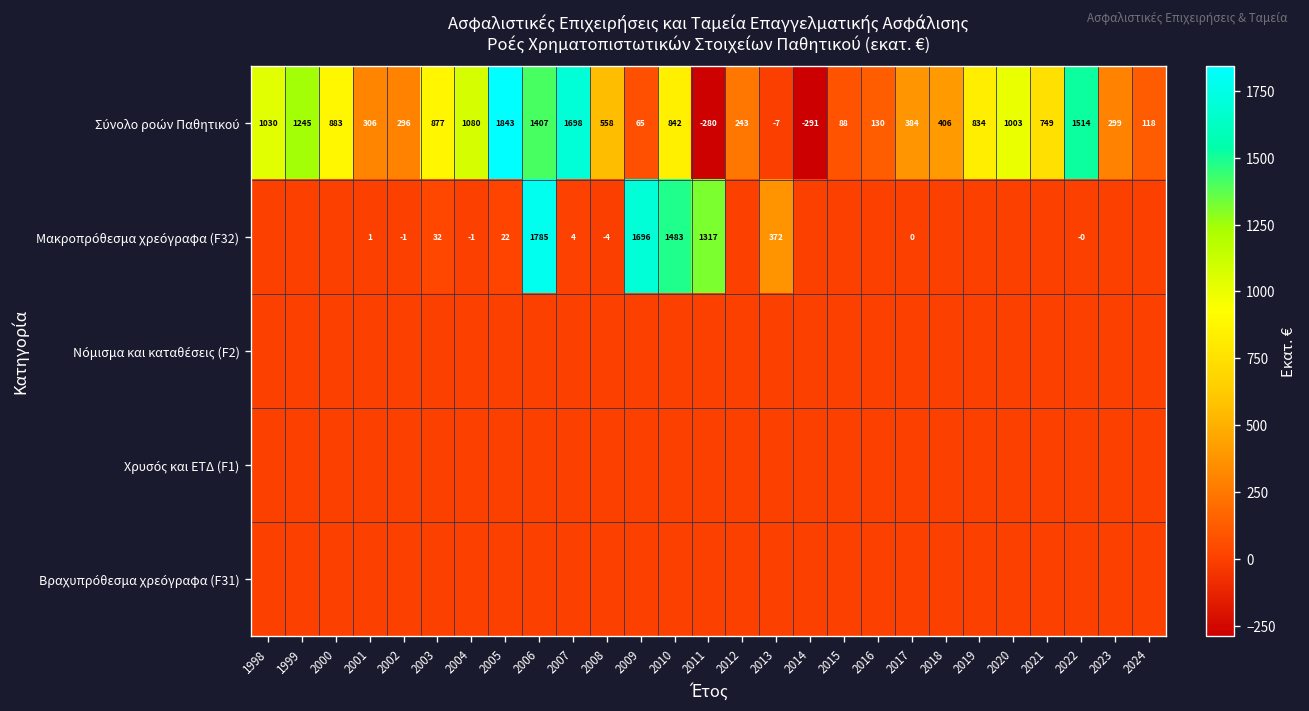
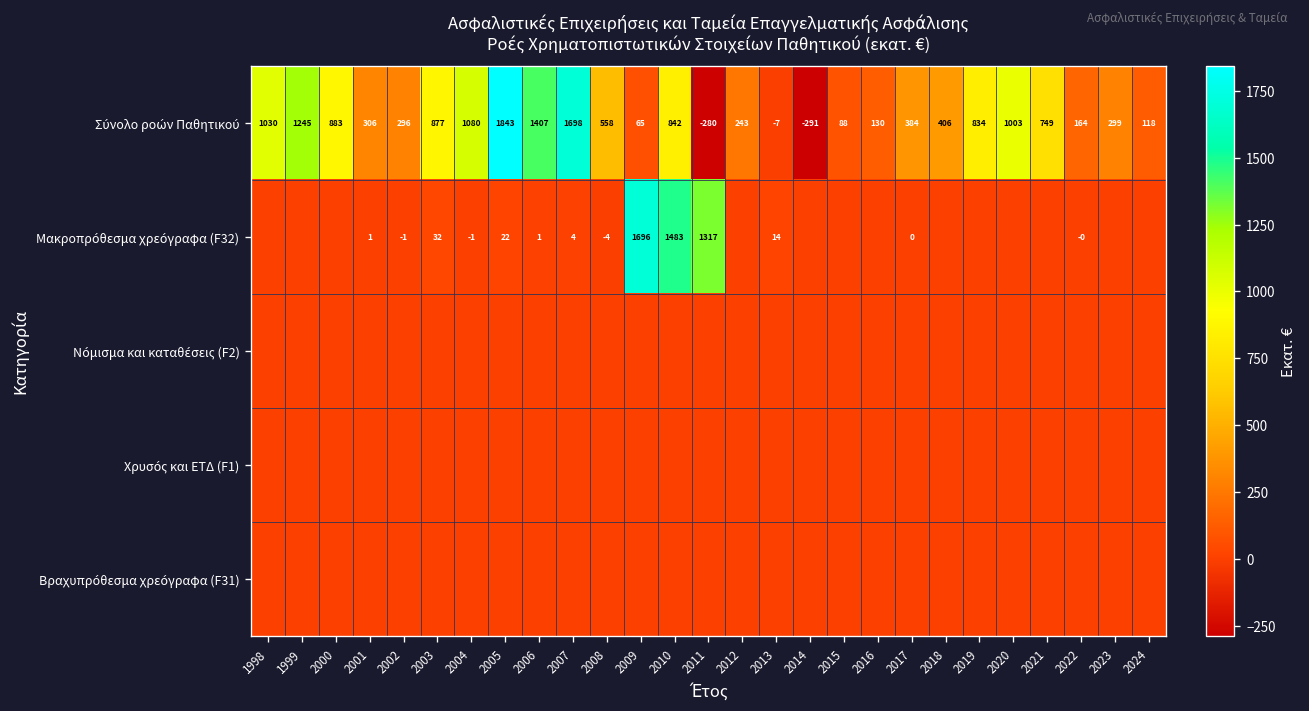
Σύνολο ροών Παθητικού, 2022: 1514 -> 164
Μακροπρόθεσμα χρεόγραφα (F32), 2006: 1785 -> 1
Μακροπρόθεσμα χρεόγραφα (F32), 2013: 372 -> 14
